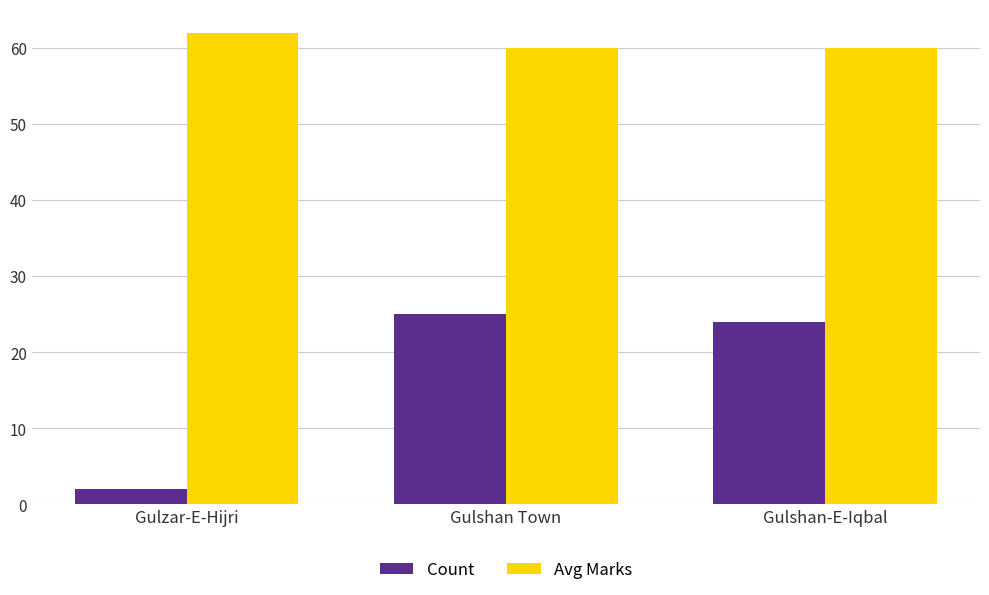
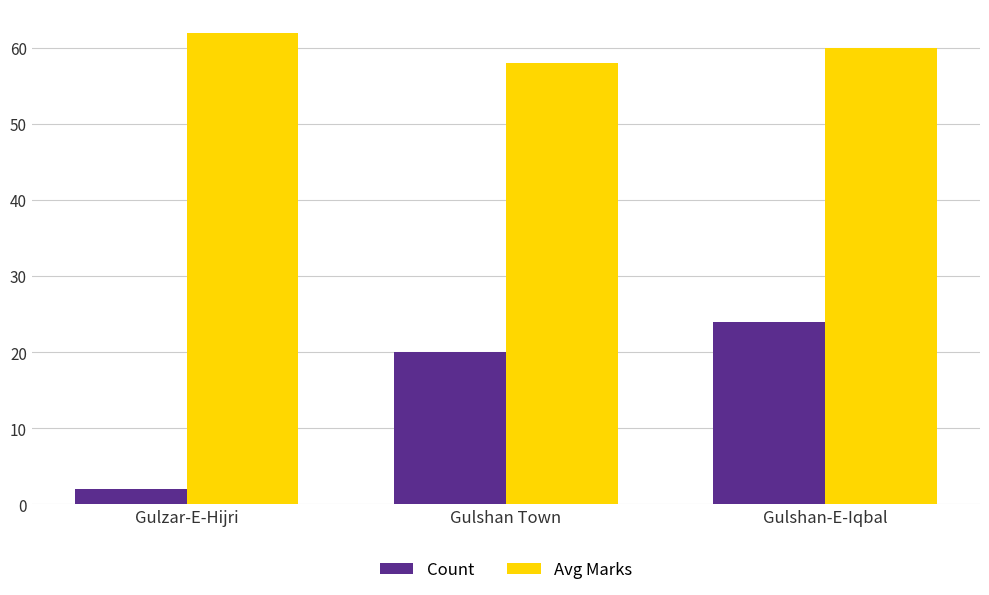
Count, Gulshan Town: 25 -> 20
Avg Marks, Gulshan Town: 60 -> 58
